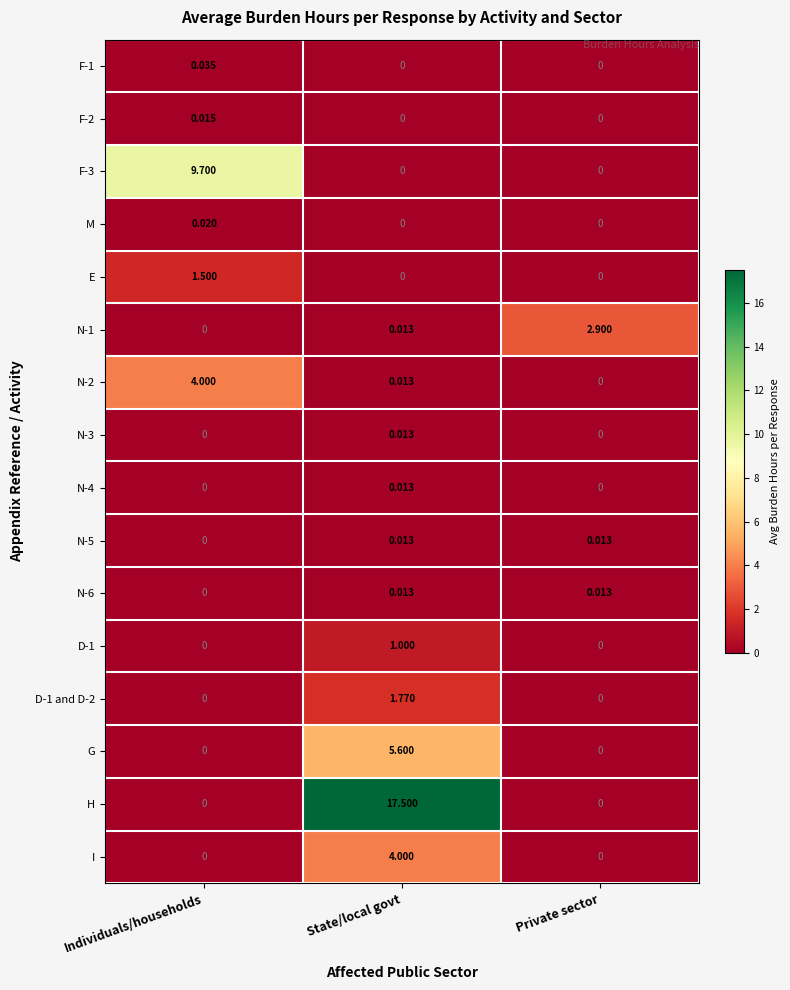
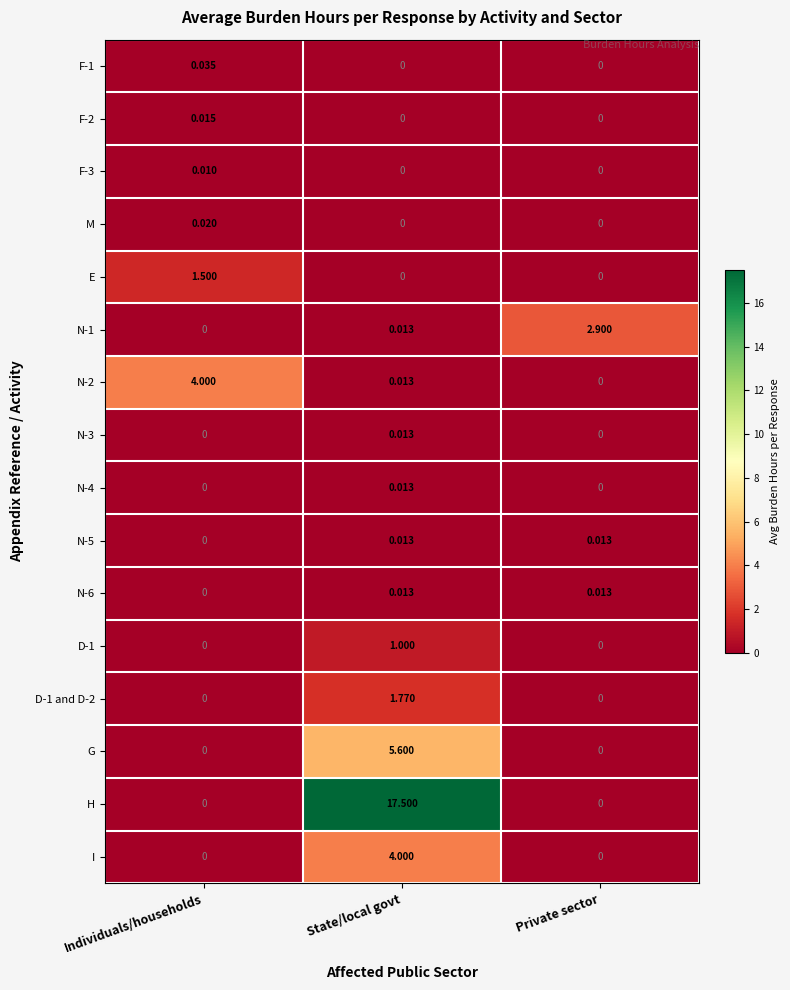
F-3, Individuals/households: 9.700 -> 0.010
